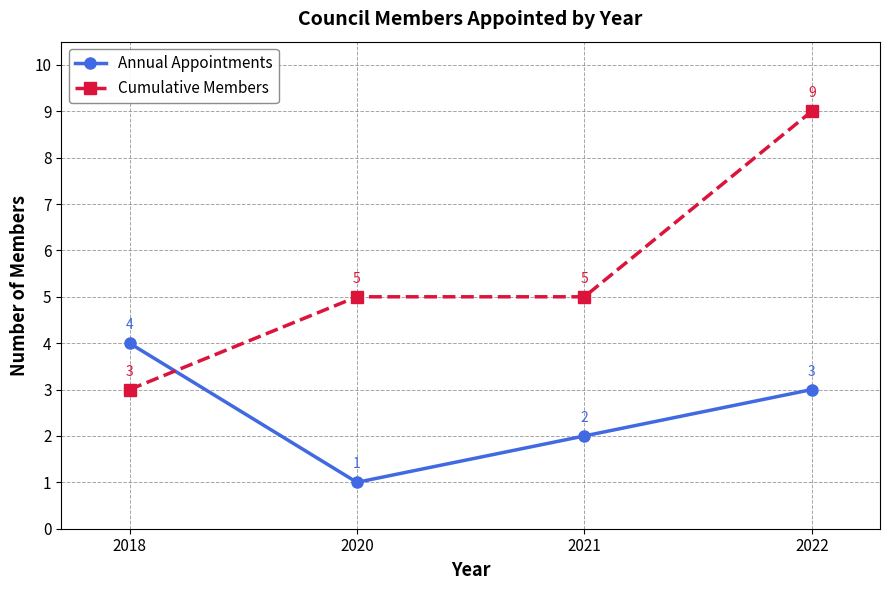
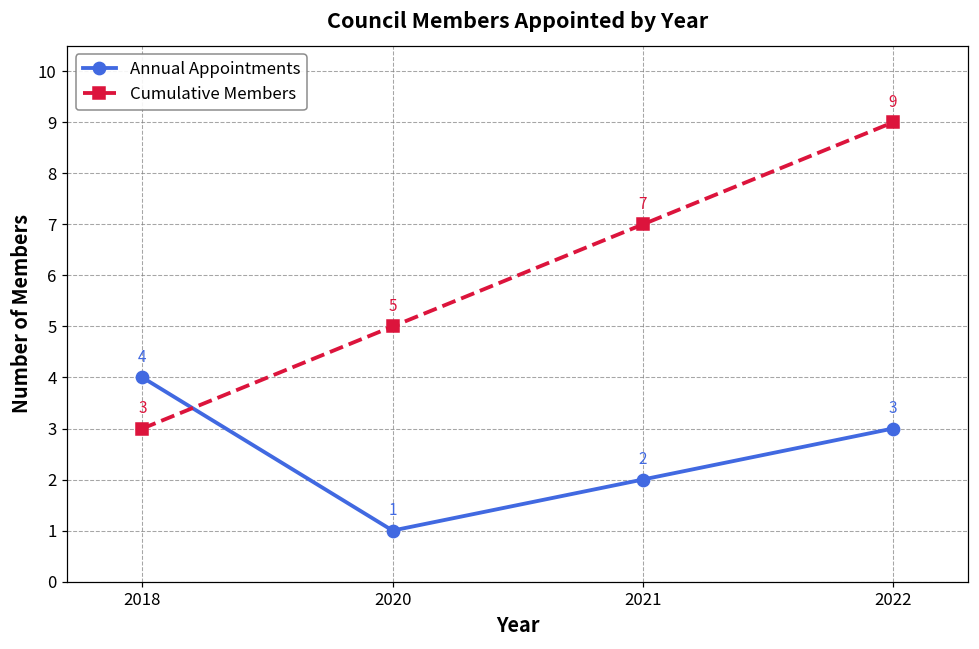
Cumulative Members, 2021: 5 -> 7
